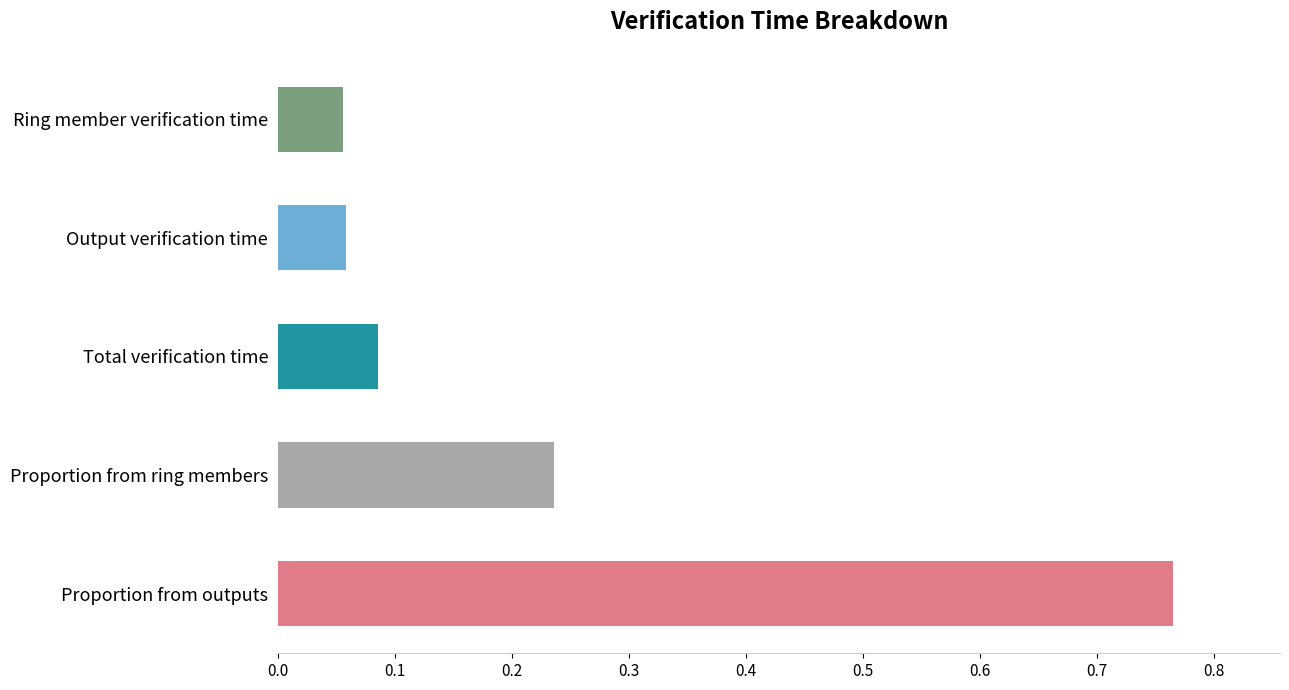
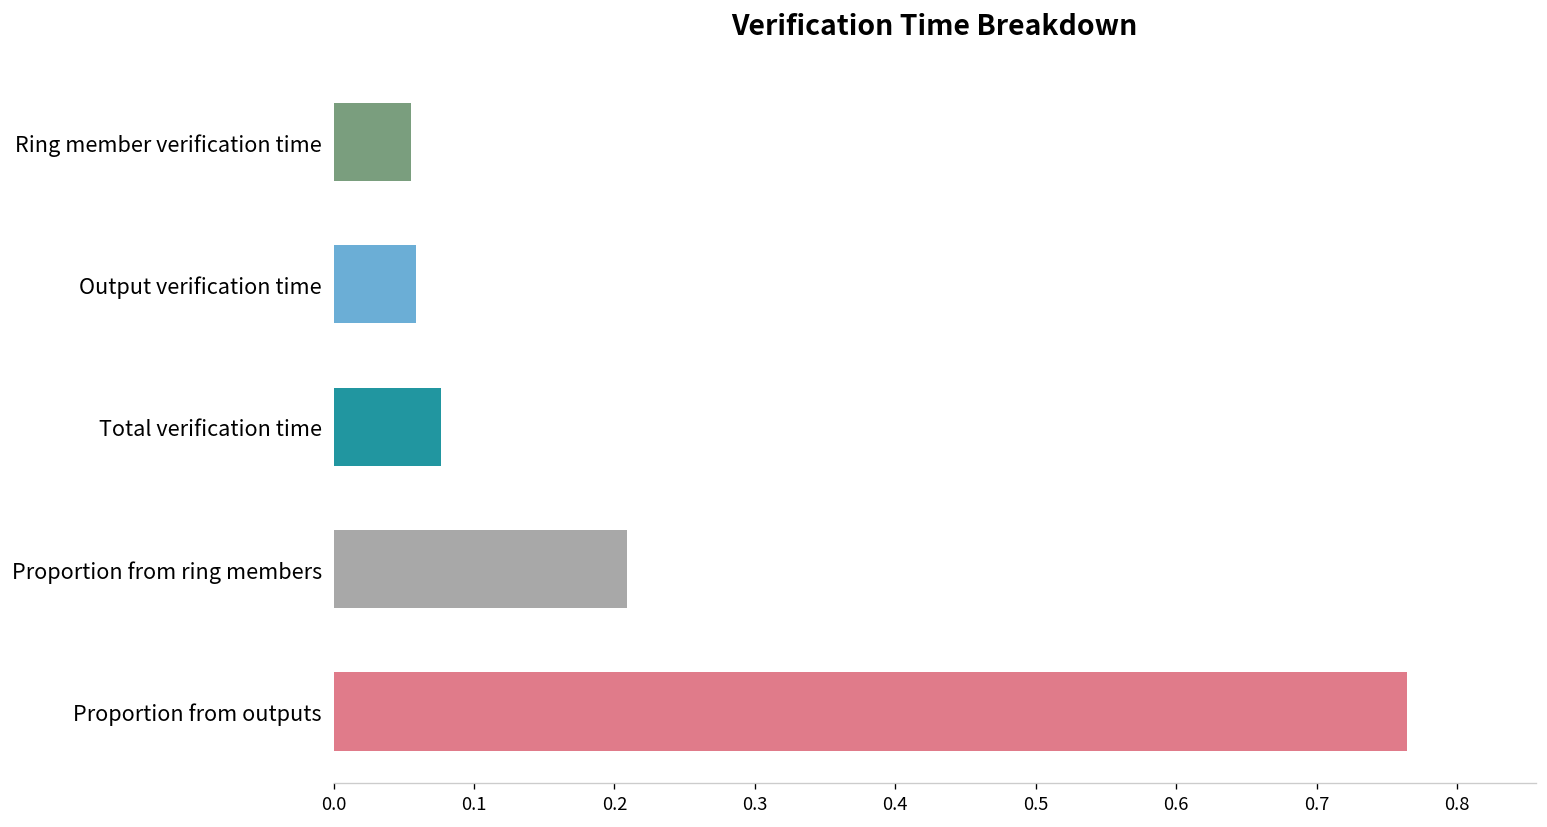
Total verification time: 0.085 -> 0.076
Proportion from ring members: 0.235 -> 0.209
